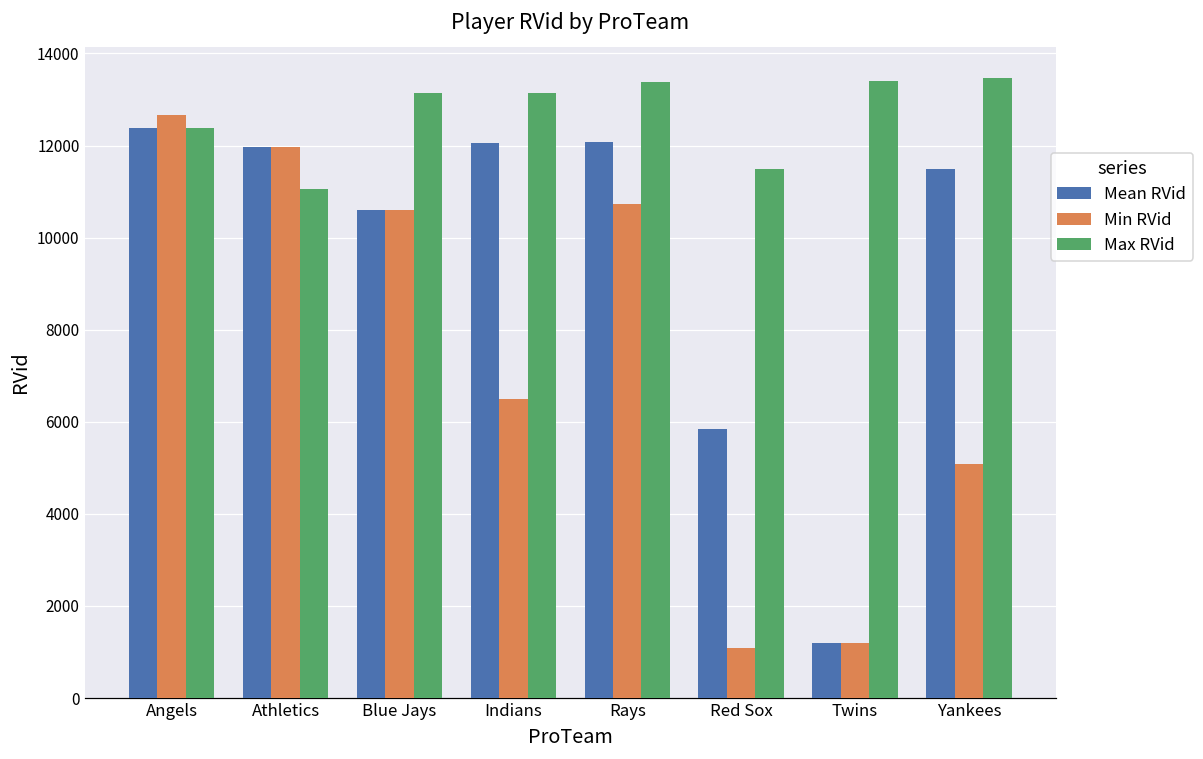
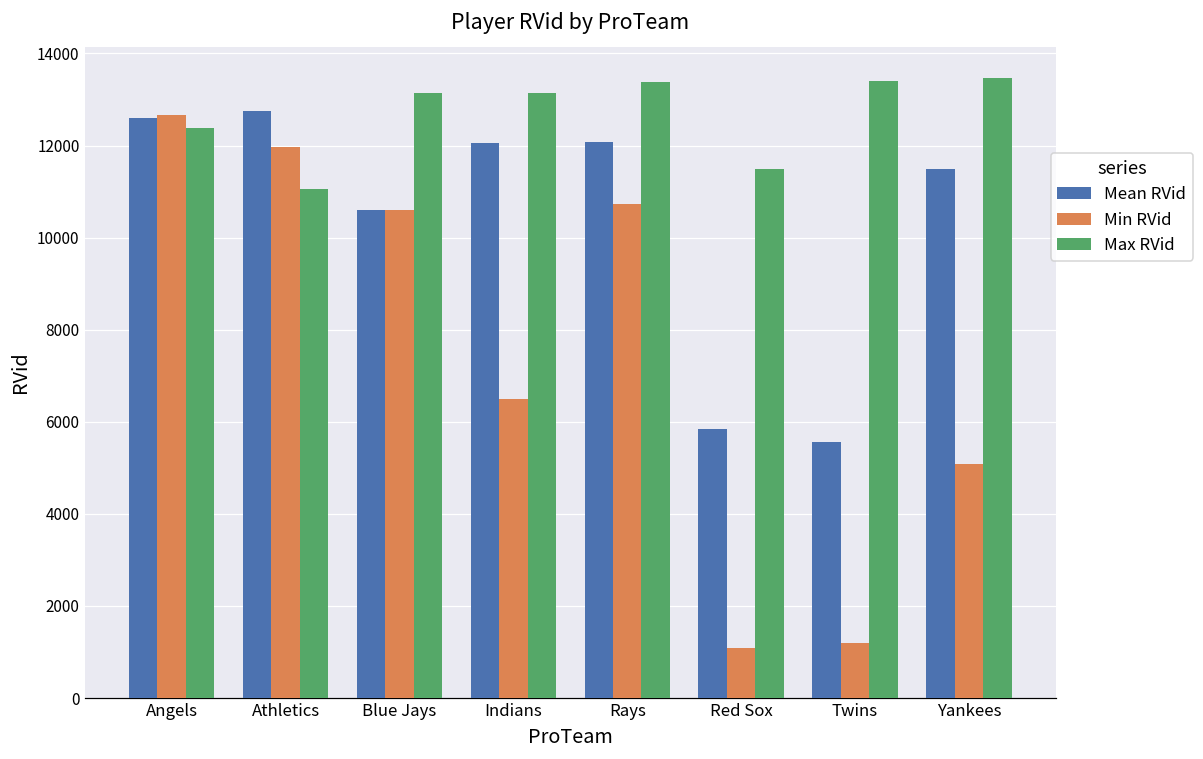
Mean RVid, Angels: 12400 -> 12600
Mean RVid, Athletics: 12000 -> 12700
Mean RVid, Twins: 1200 -> 5600
